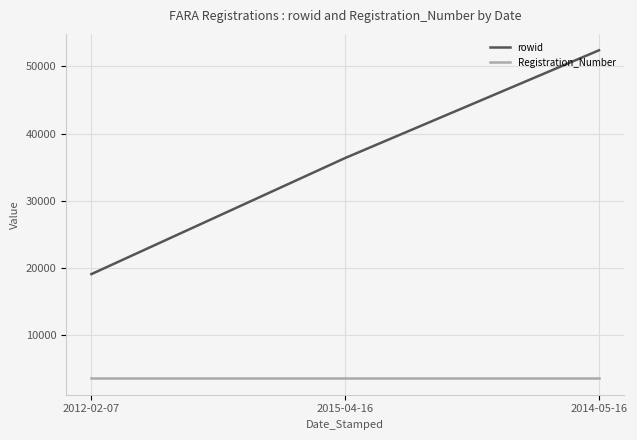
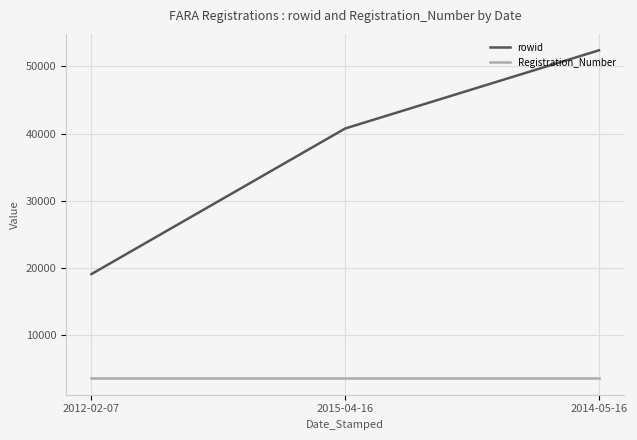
rowid, 2015-04-16: 36000 -> 41000
